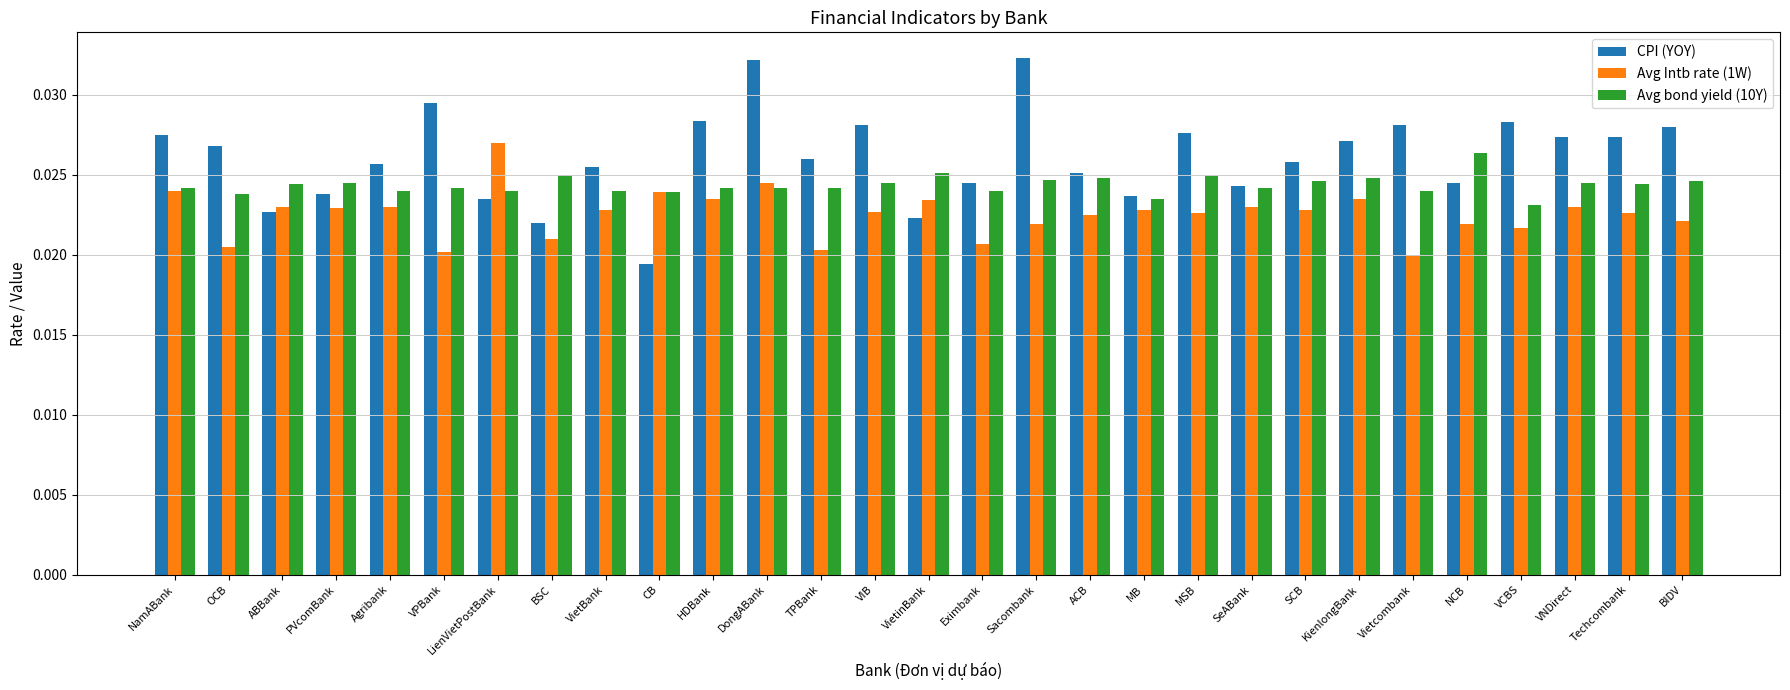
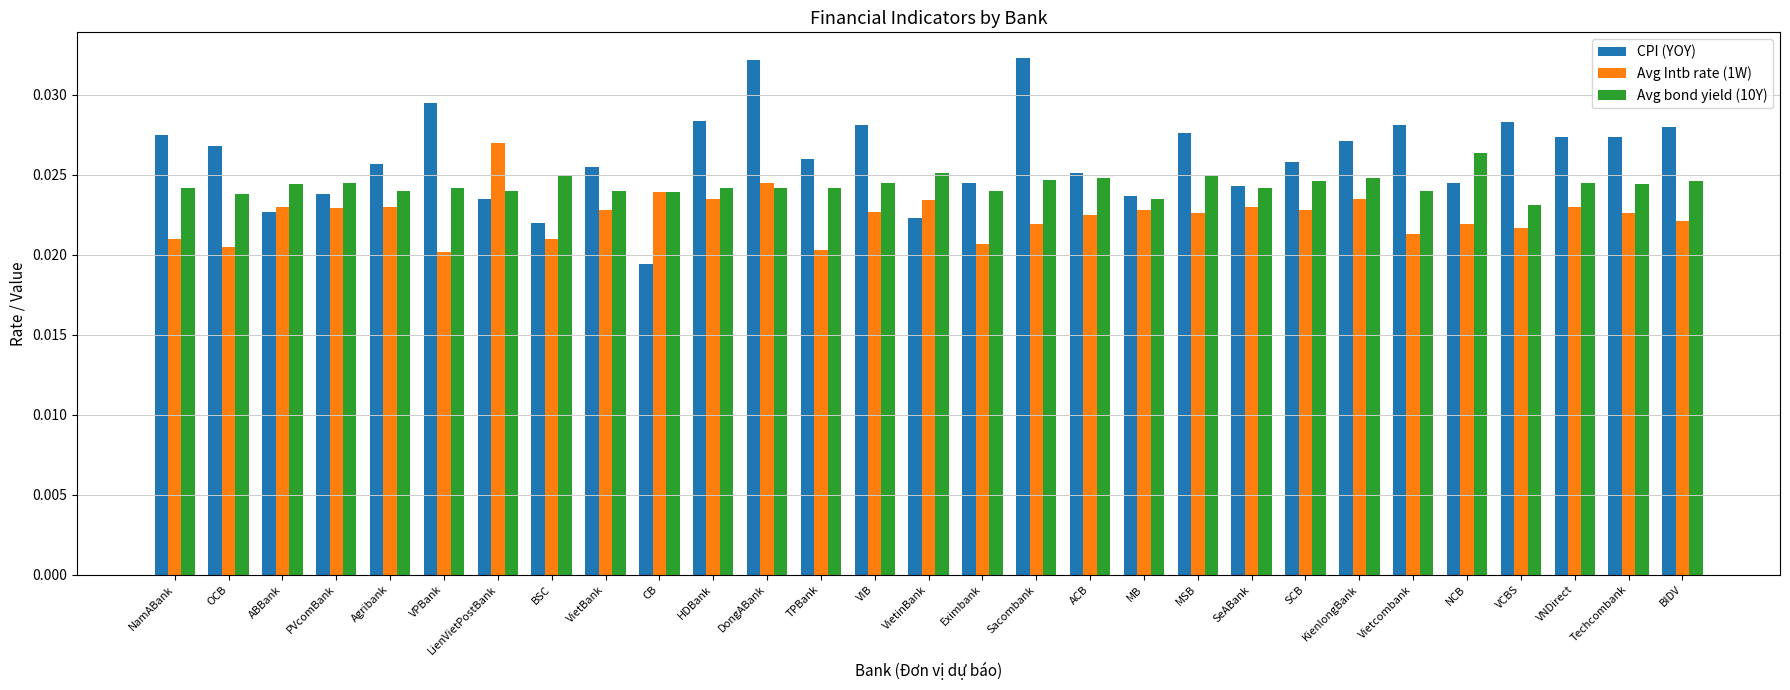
Avg Intb rate (1W), NamABank: 0.024 -> 0.021
Avg Intb rate (1W), Vietcombank: 0.0200 -> 0.0213
